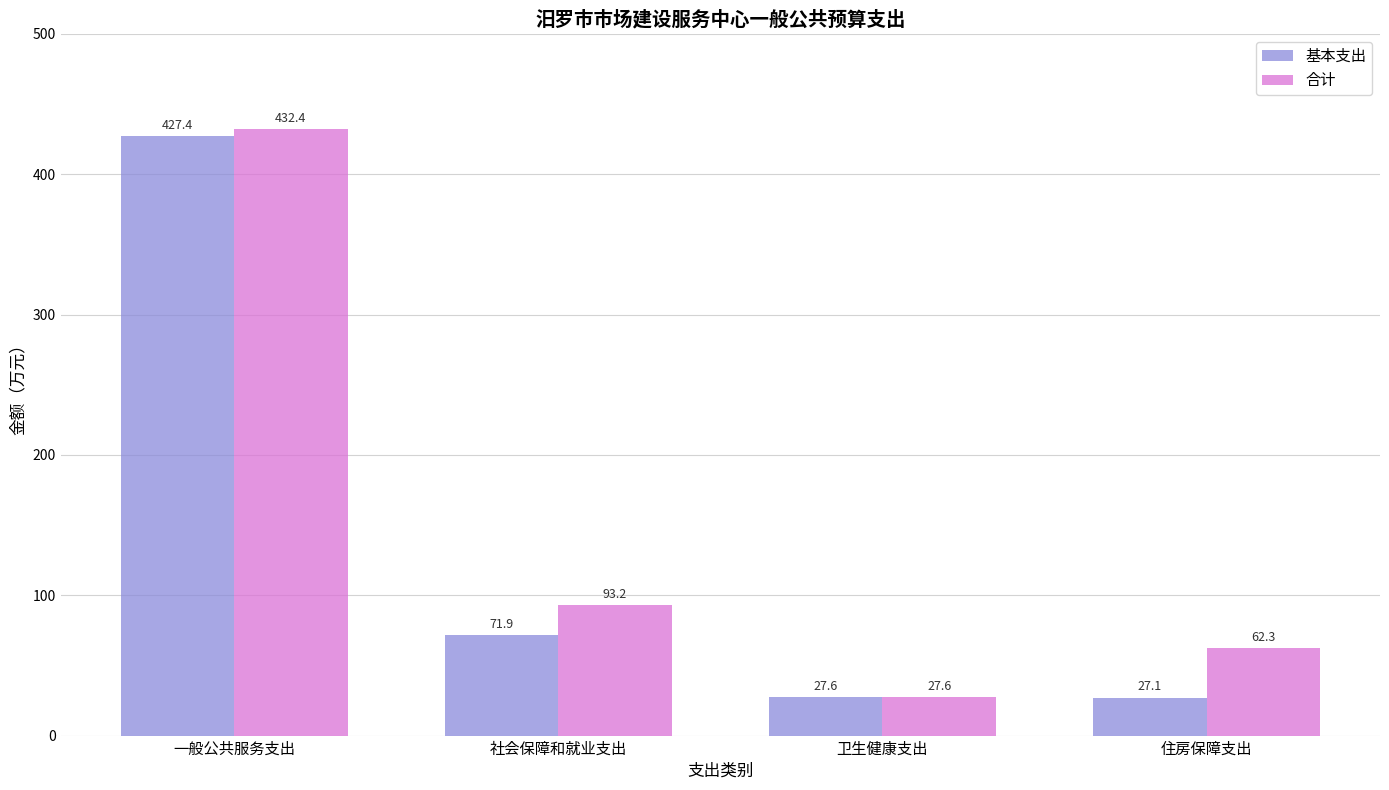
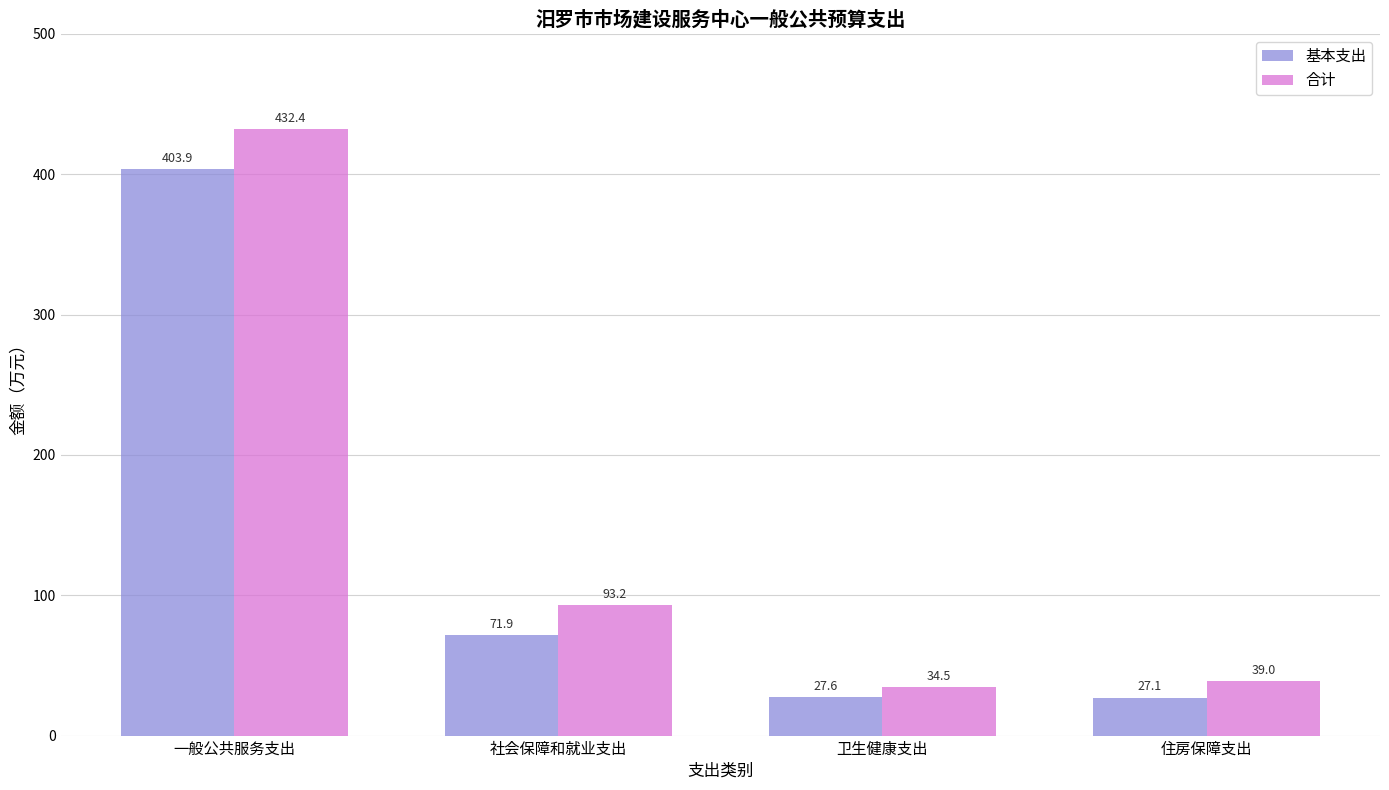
基本支出, 一般公共服务支出: 427.4 -> 403.9
合计, 卫生健康支出: 27.6 -> 34.5
合计, 住房保障支出: 62.3 -> 39.0
